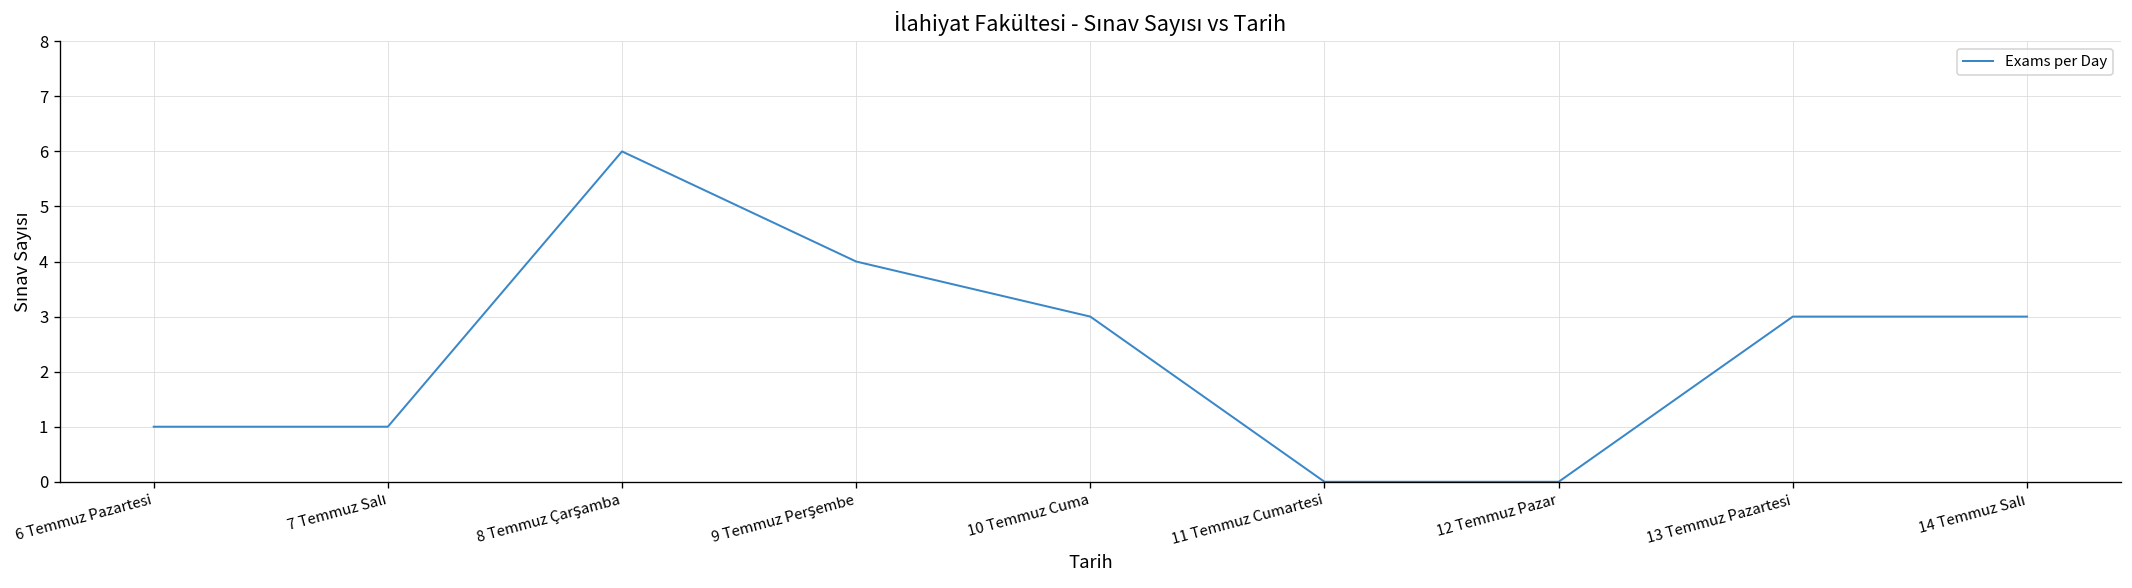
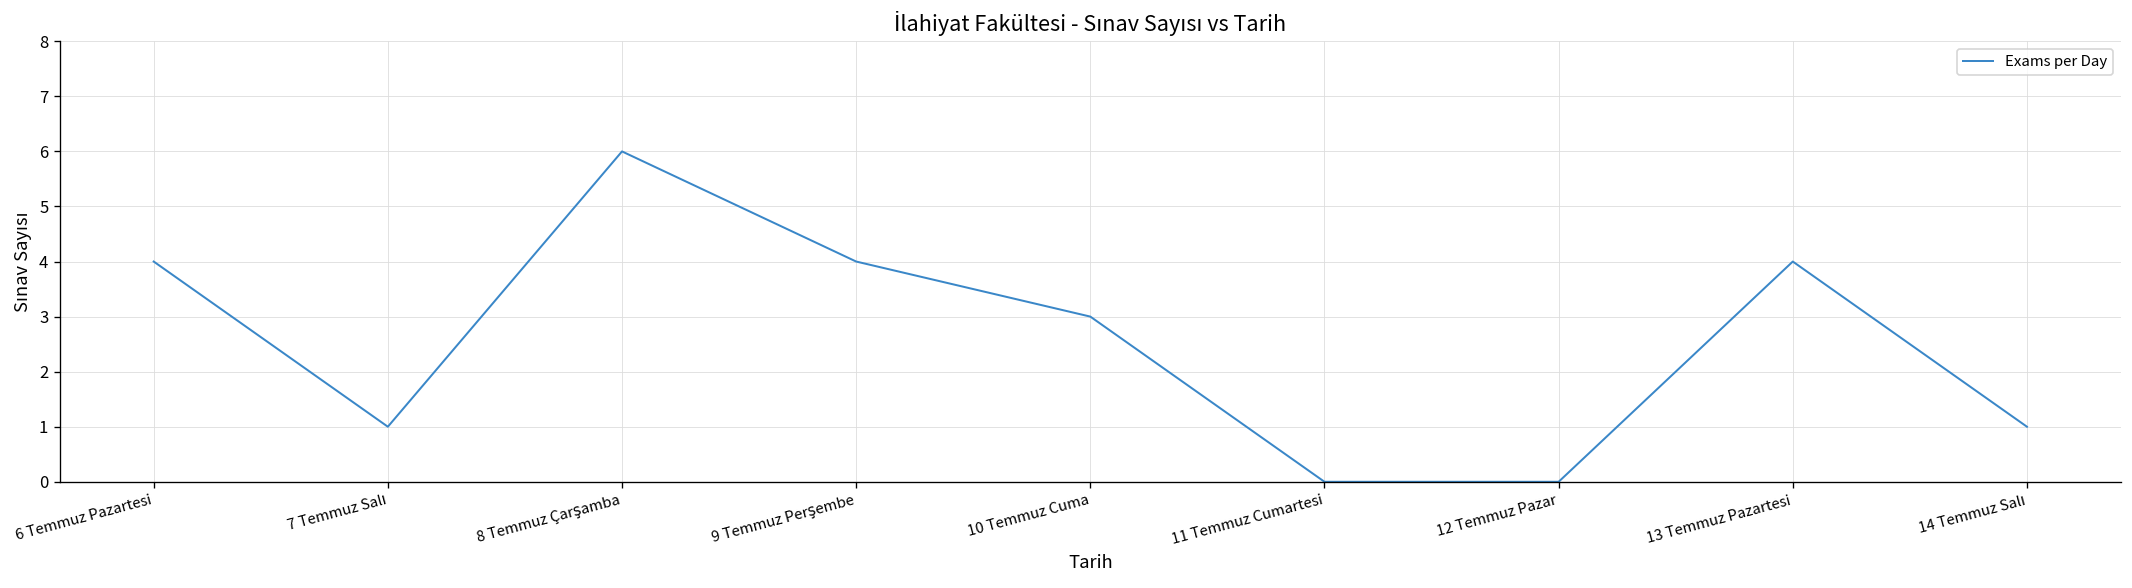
6 Temmuz Pazartesi: 1 -> 4
13 Temmuz Pazartesi: 3 -> 4
14 Temmuz Salı: 3 -> 1
